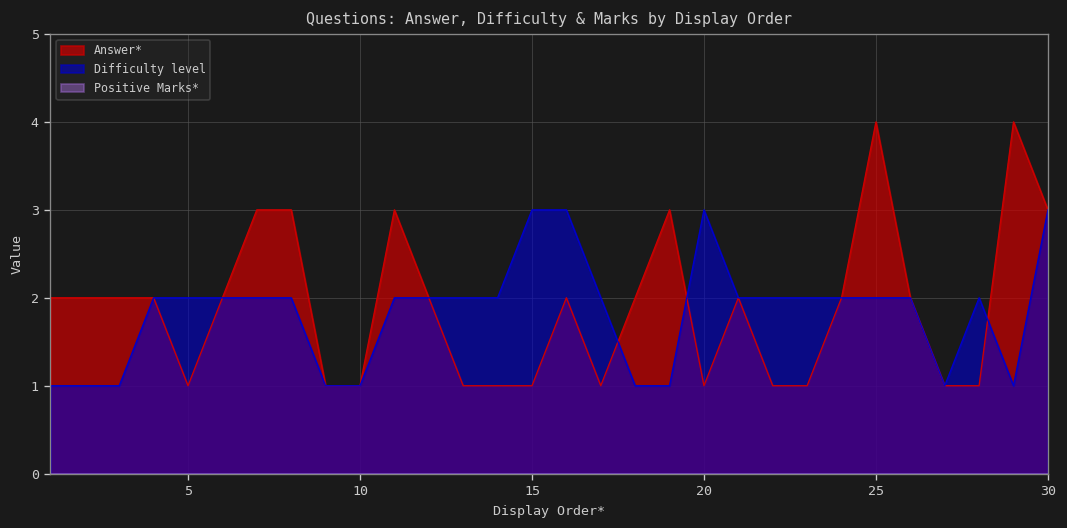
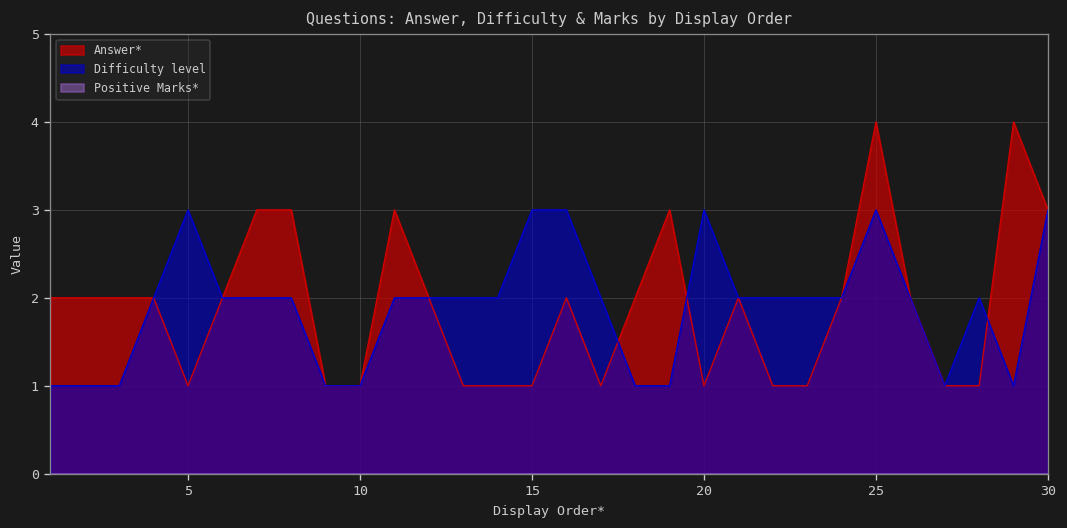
Difficulty level, 5: 2 -> 3
Difficulty level, 25: 2 -> 3
